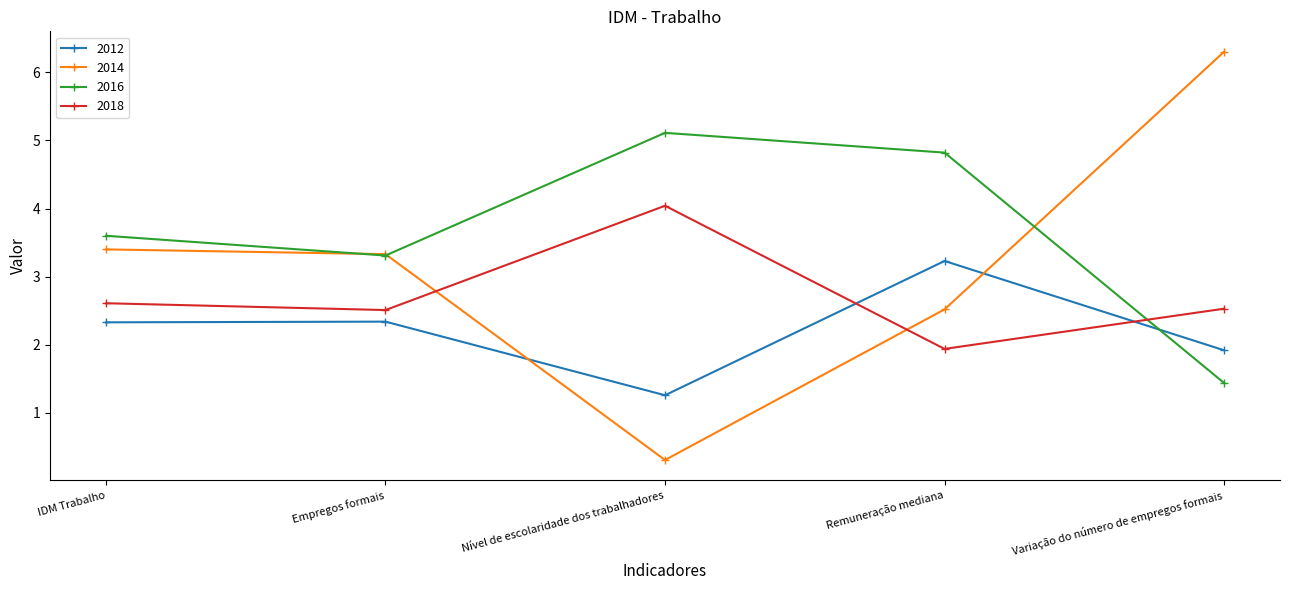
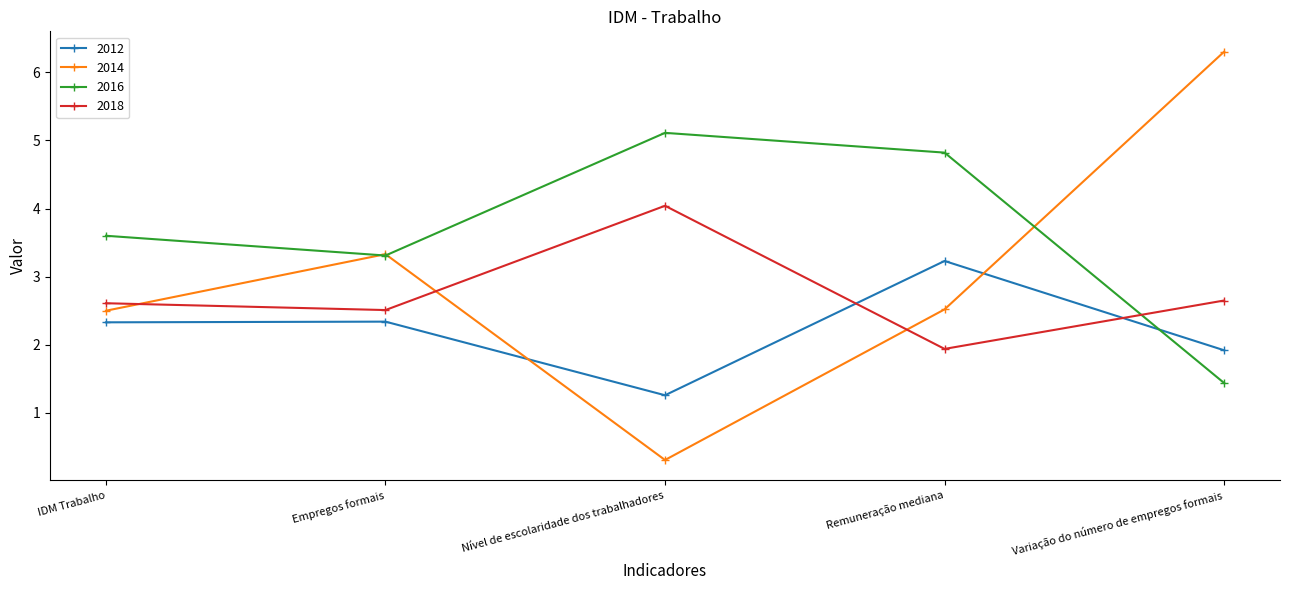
2014, IDM Trabalho: 3.4 -> 2.5
2018, Variação do número de empregos formais: 2.5 -> 2.7
